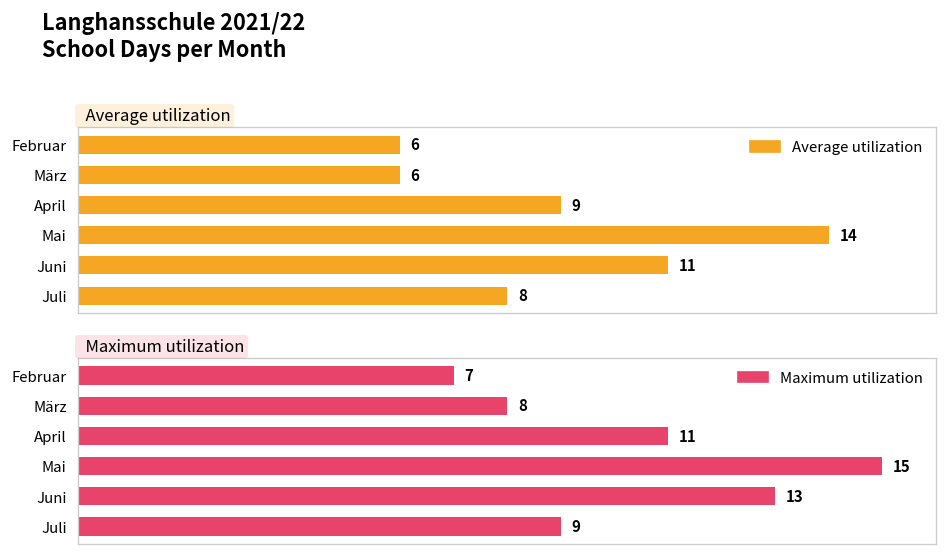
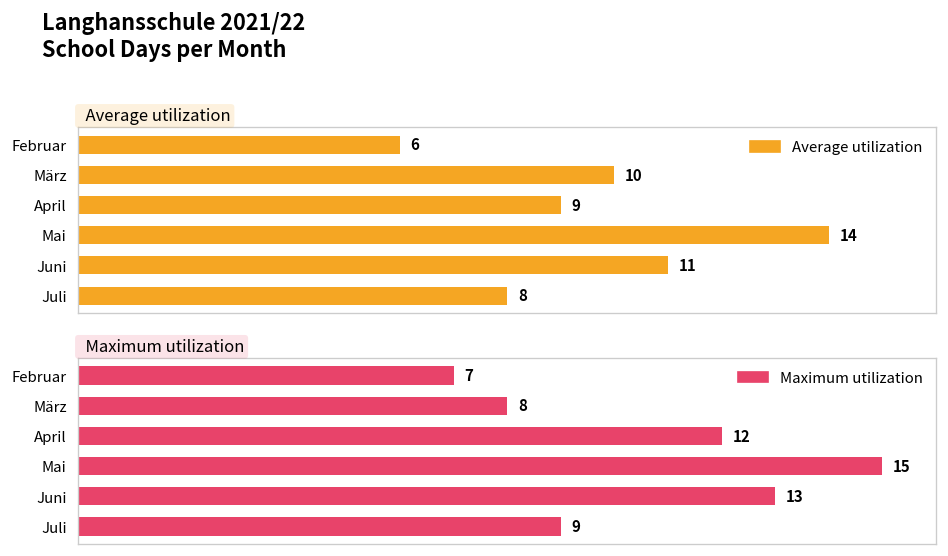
Average utilization, März: 6 -> 10
Maximum utilization, April: 11 -> 12
